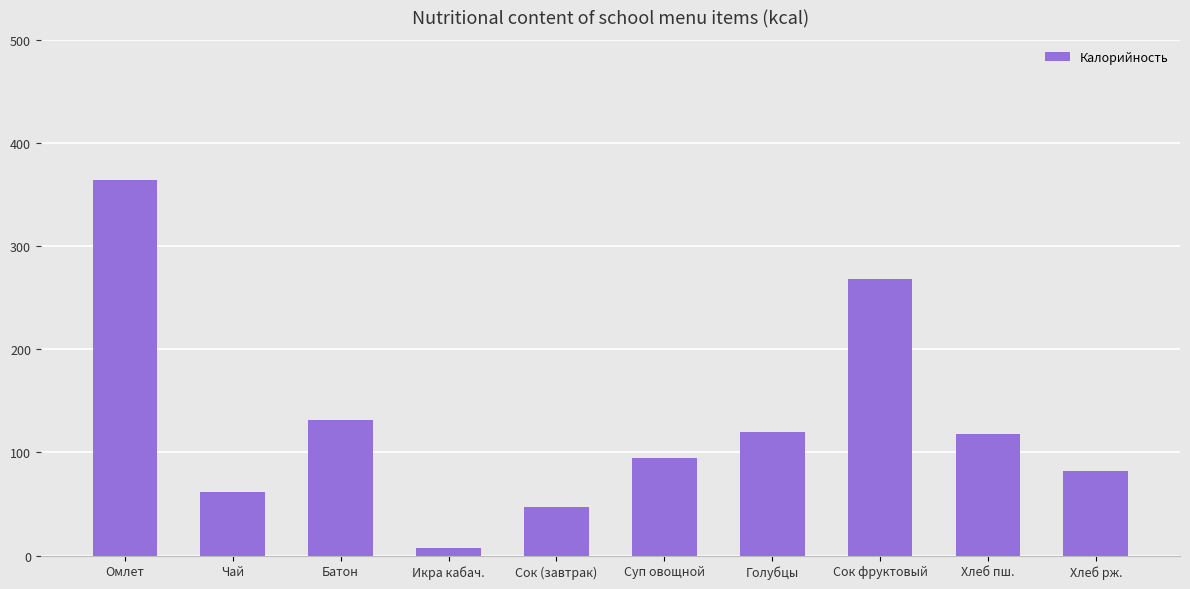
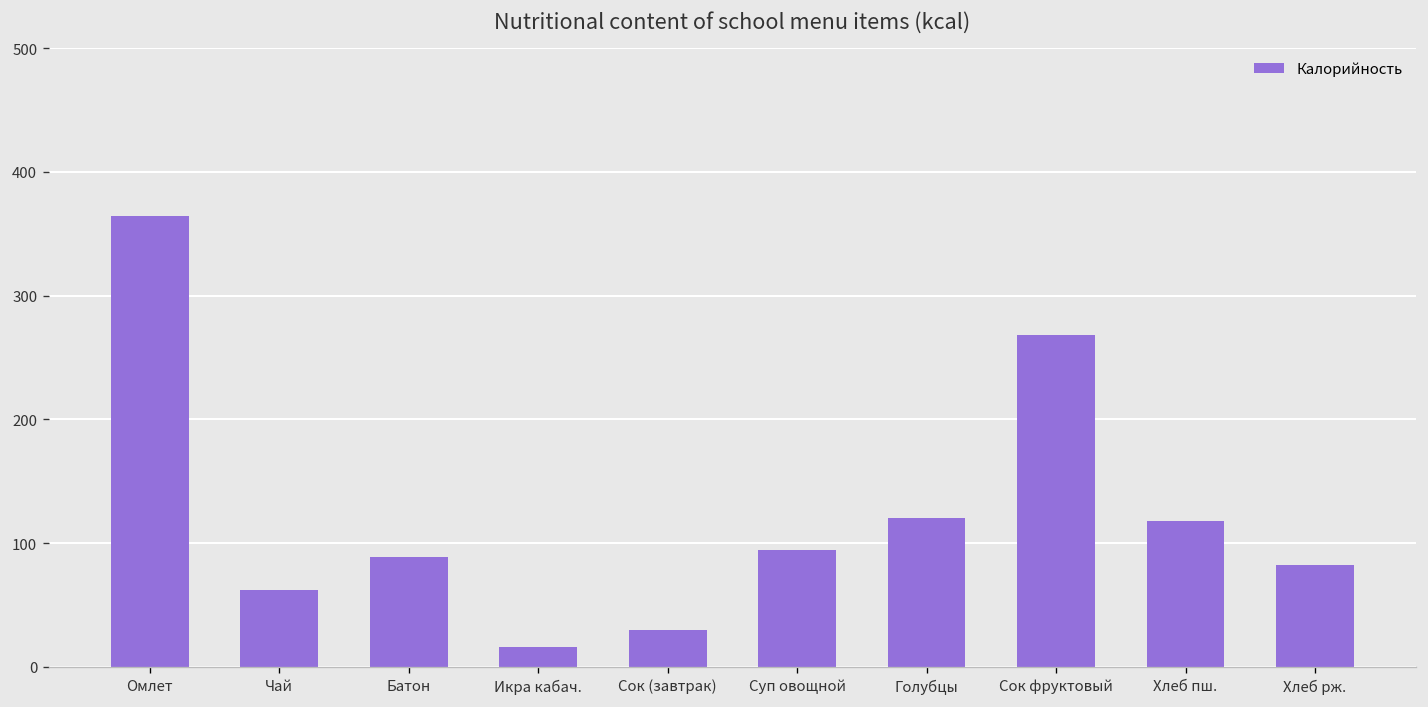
Батон: 131 -> 89
Икра кабач.: 7 -> 16
Сок (завтрак): 47 -> 30
